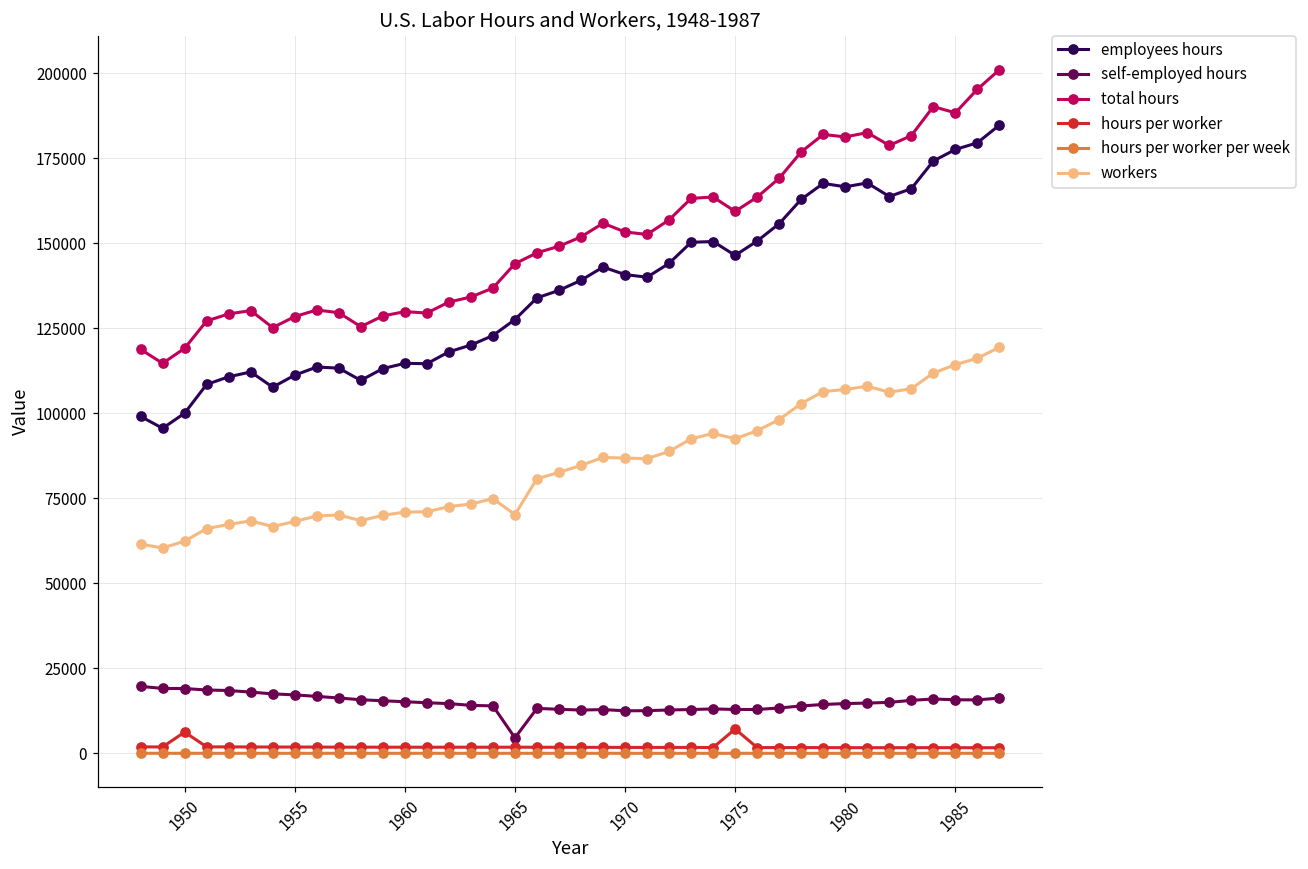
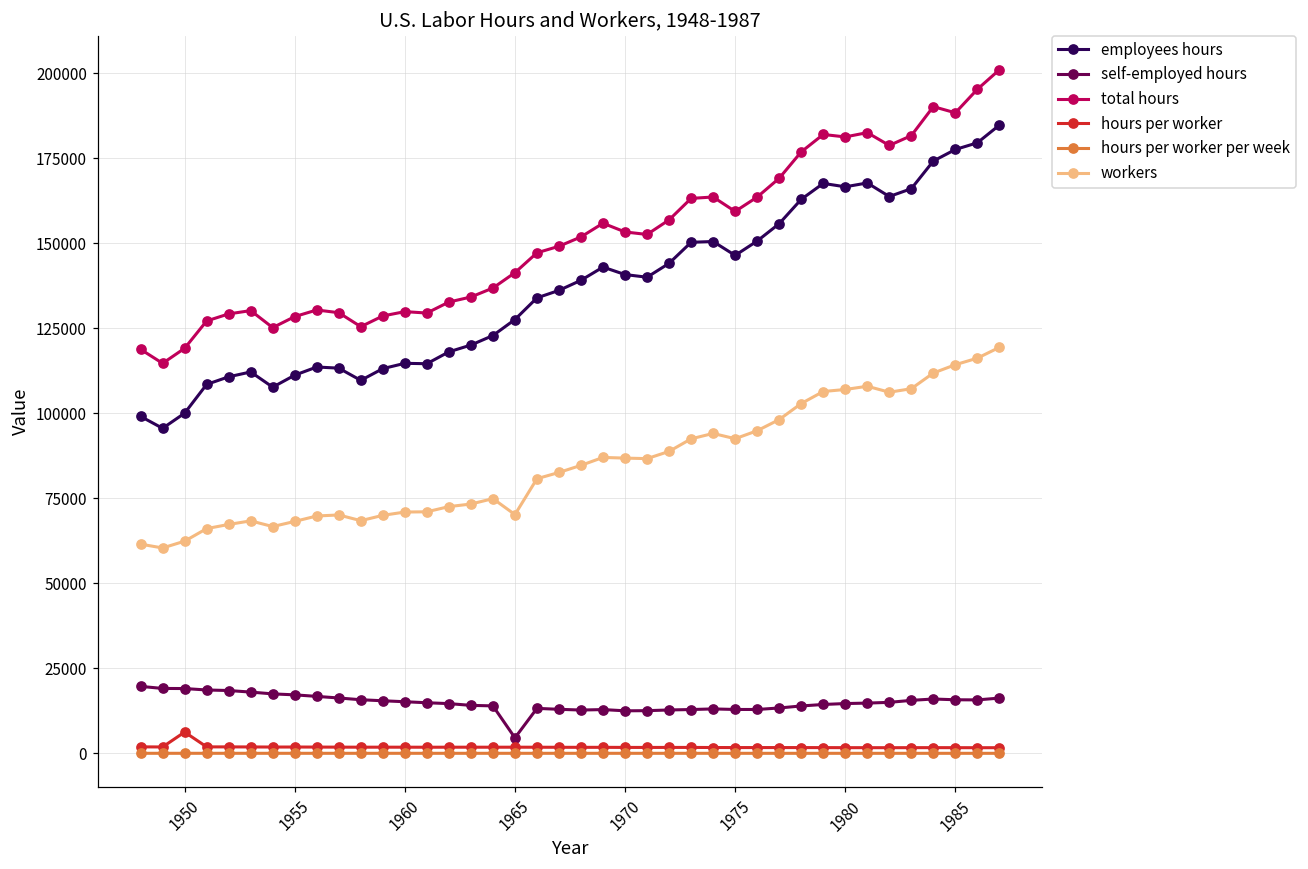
total hours, 1965: 144000 -> 141000
hours per worker, 1975: 7000 -> 2000
